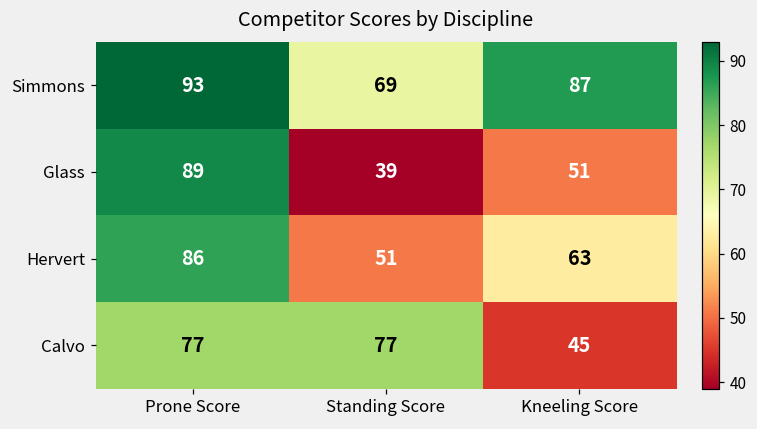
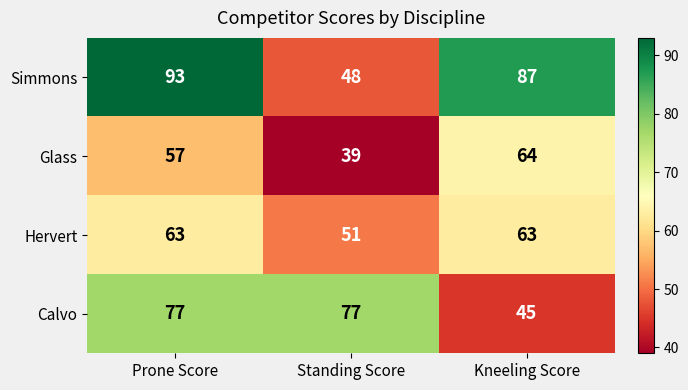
Simmons, Standing Score: 69 -> 48
Glass, Prone Score: 89 -> 57
Glass, Kneeling Score: 51 -> 64
Hervert, Prone Score: 86 -> 63
